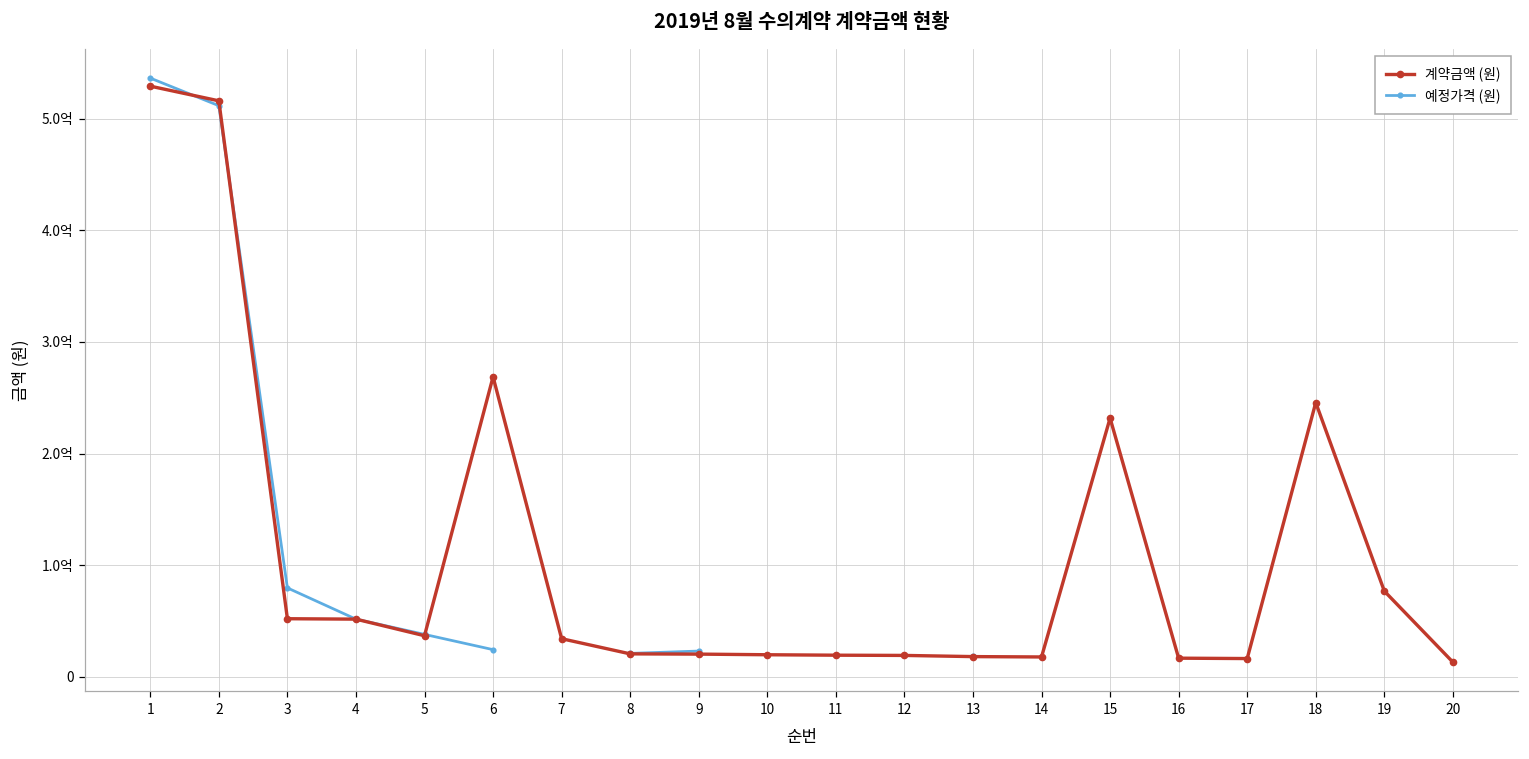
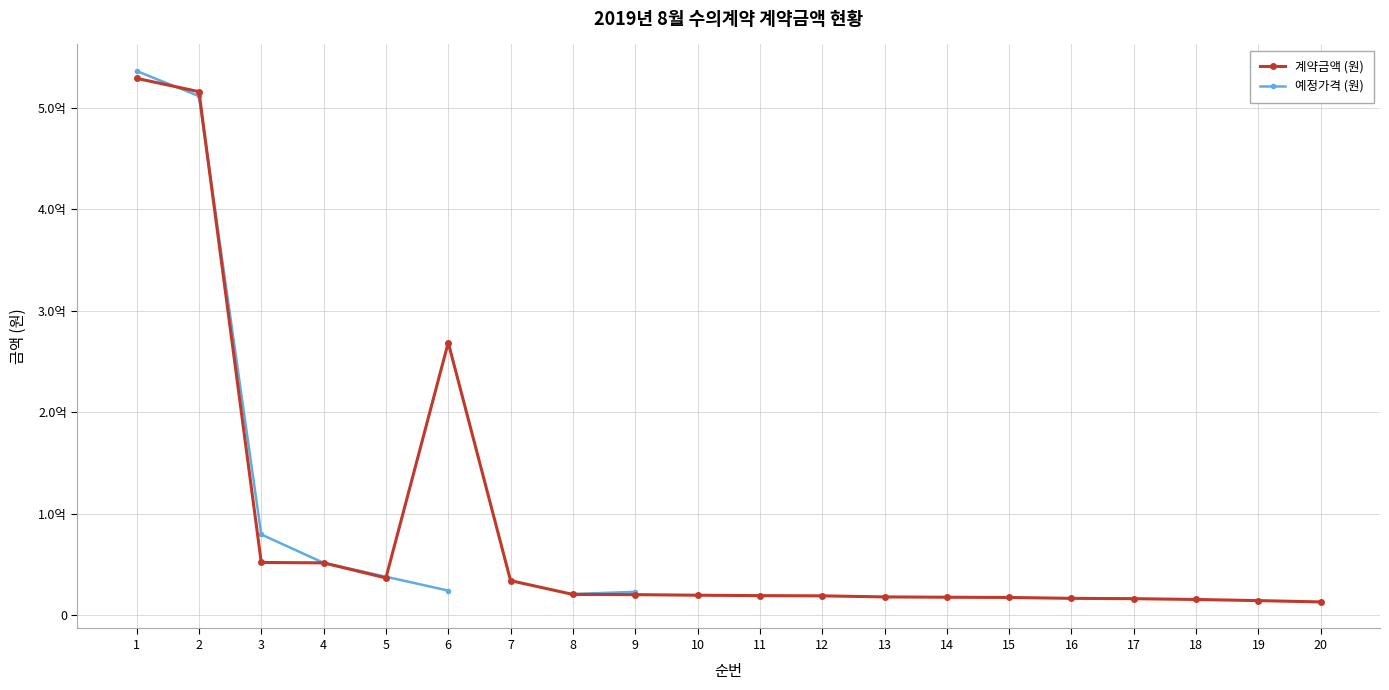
계약금액 (원), 15: 2.32억 -> 0.18억
계약금액 (원), 18: 2.46억 -> 0.16억
계약금액 (원), 19: 0.77억 -> 0.15억
